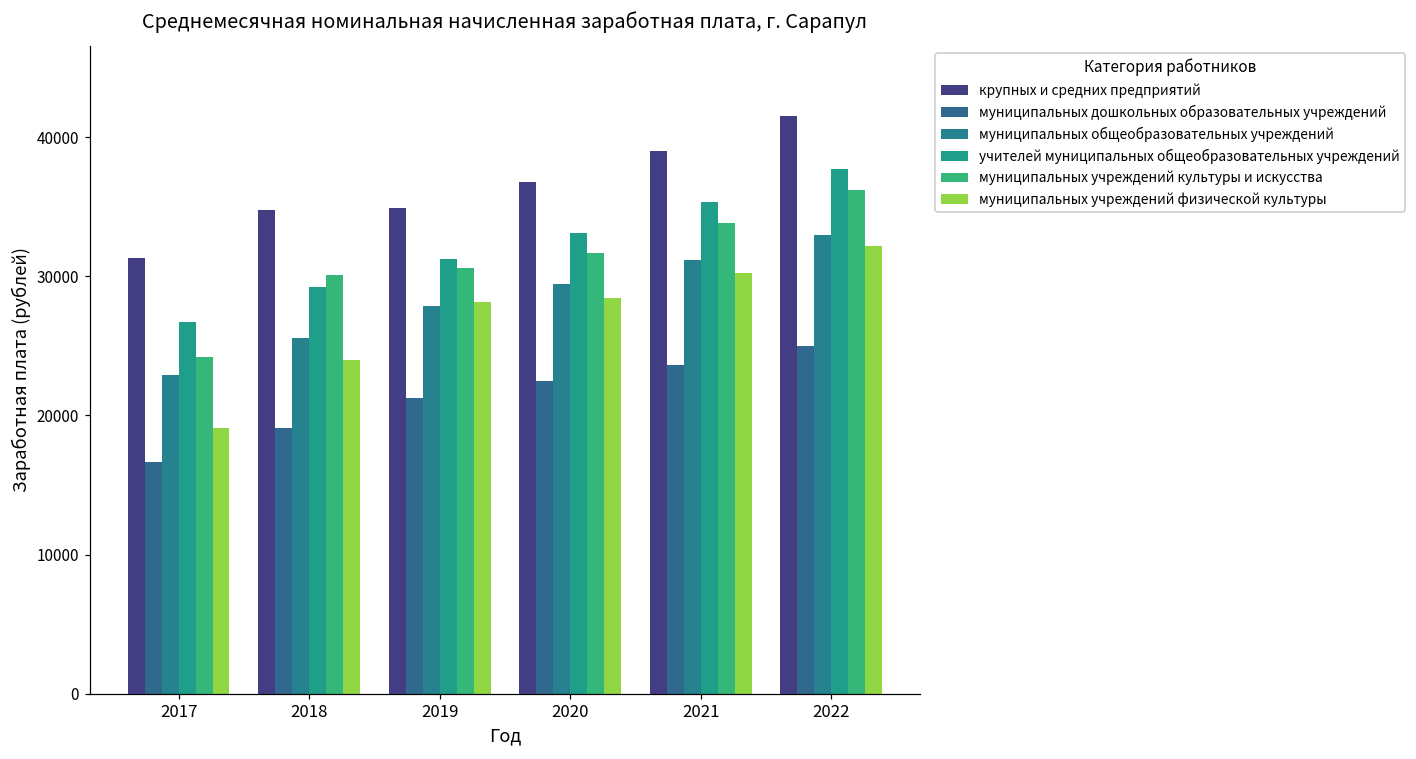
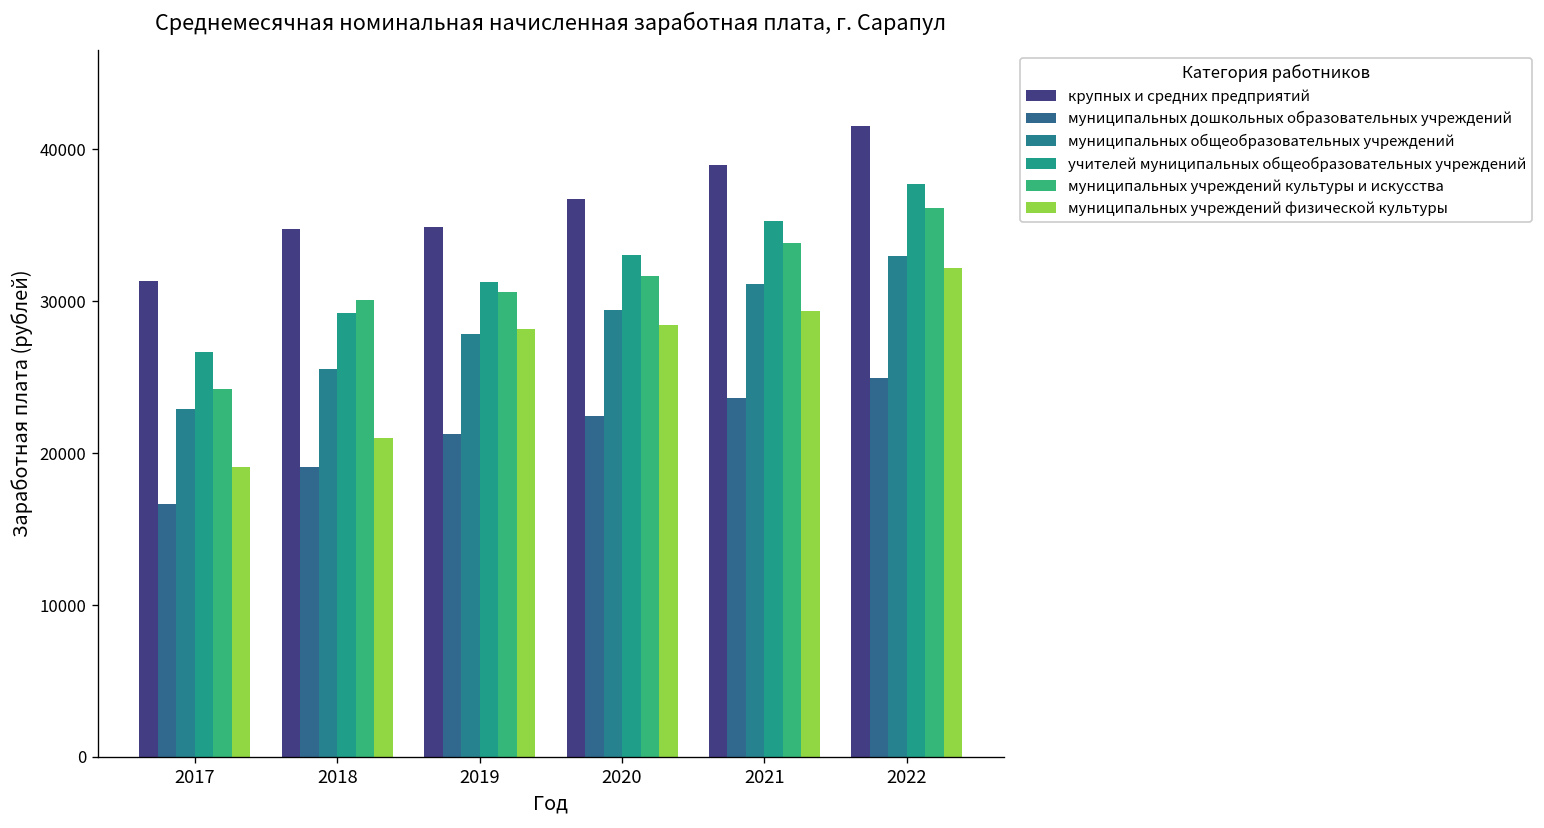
муниципальных учреждений физической культуры, 2018: 23900 -> 21000
муниципальных учреждений физической культуры, 2021: 30200 -> 29400
